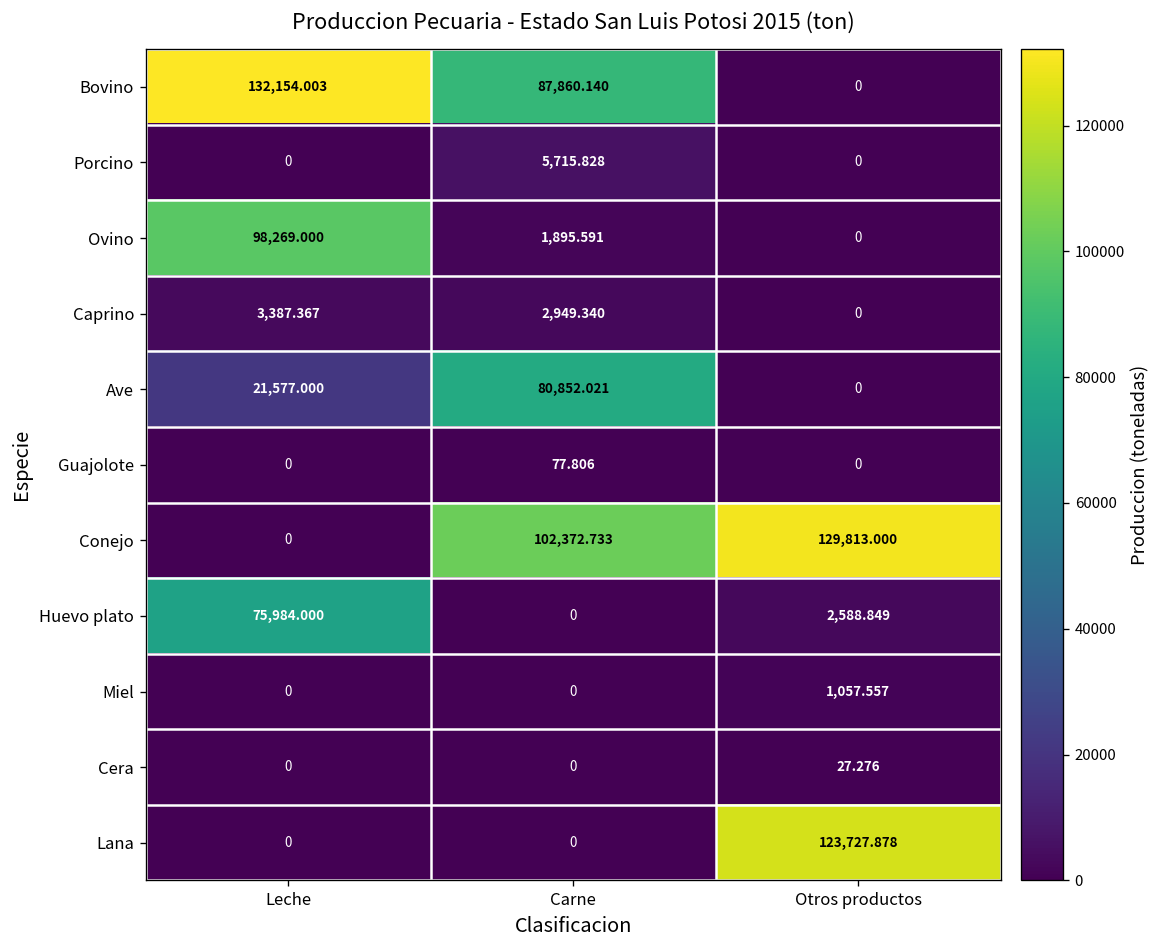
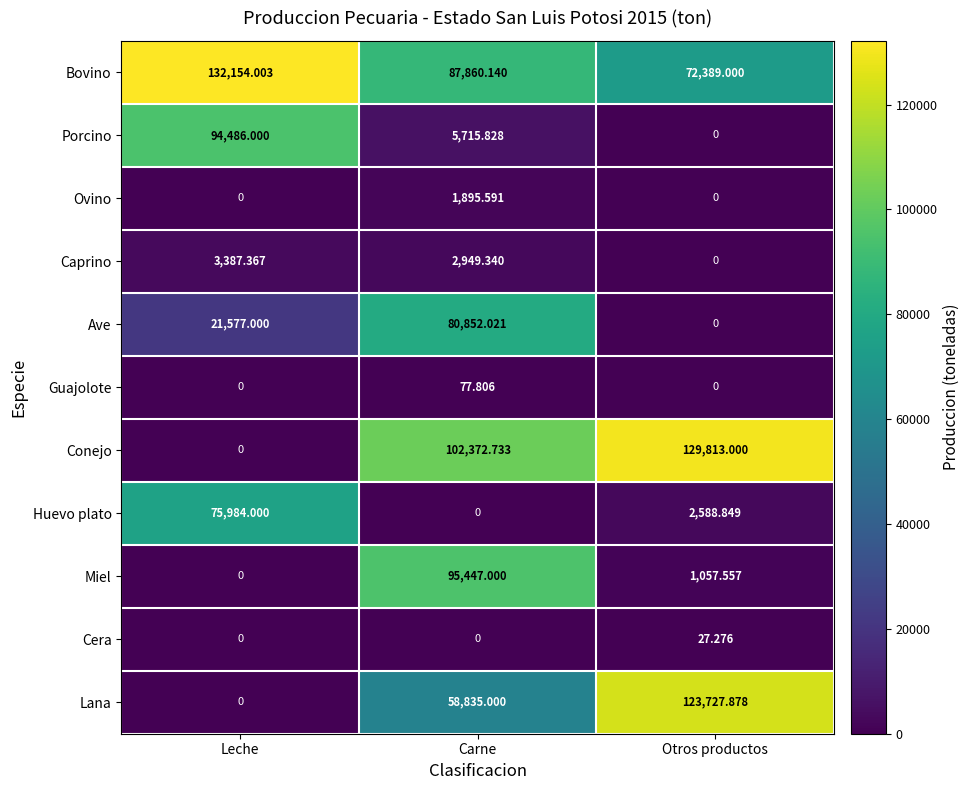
Bovino, Otros productos: 0 -> 72,389.000
Porcino, Leche: 0 -> 94,486.000
Ovino, Leche: 98,269.000 -> 0
Miel, Carne: 0 -> 95,447.000
Lana, Carne: 0 -> 58,835.000
